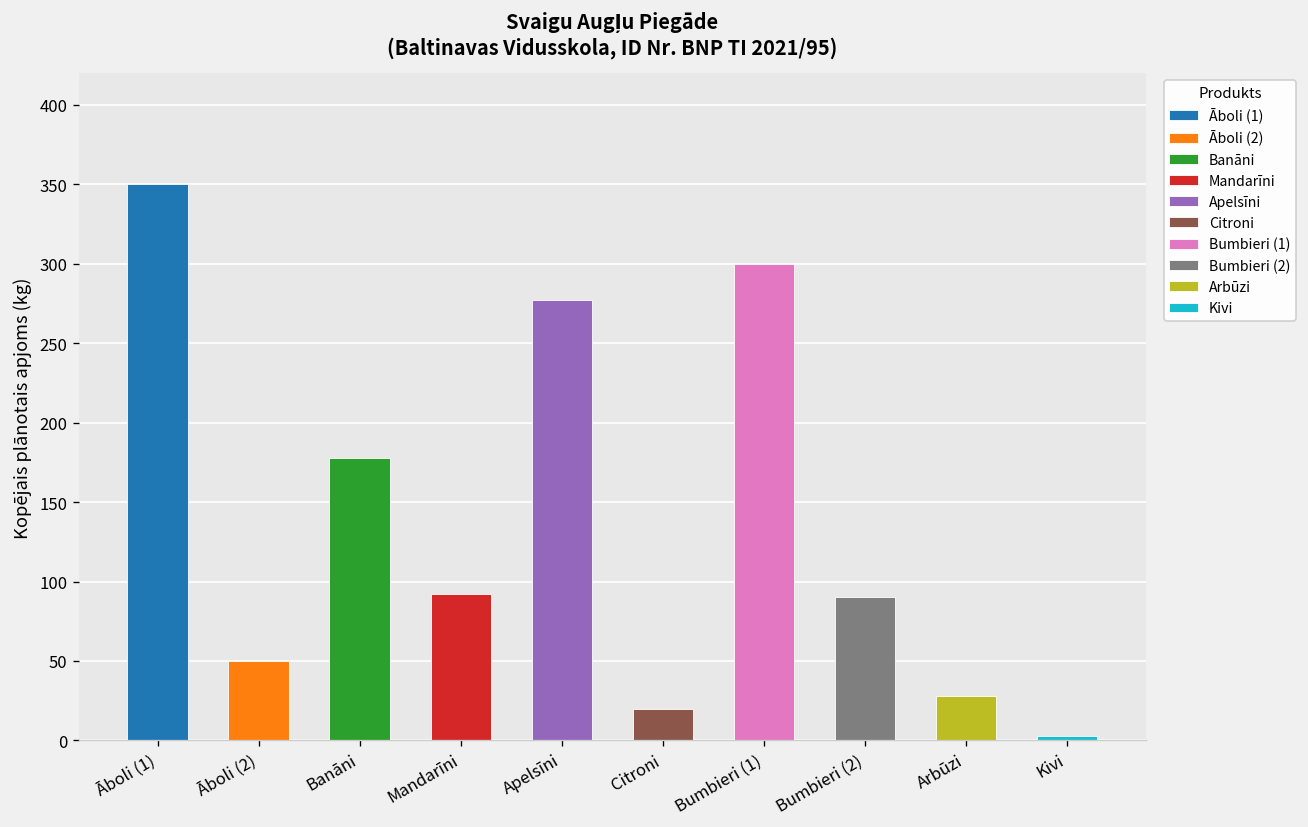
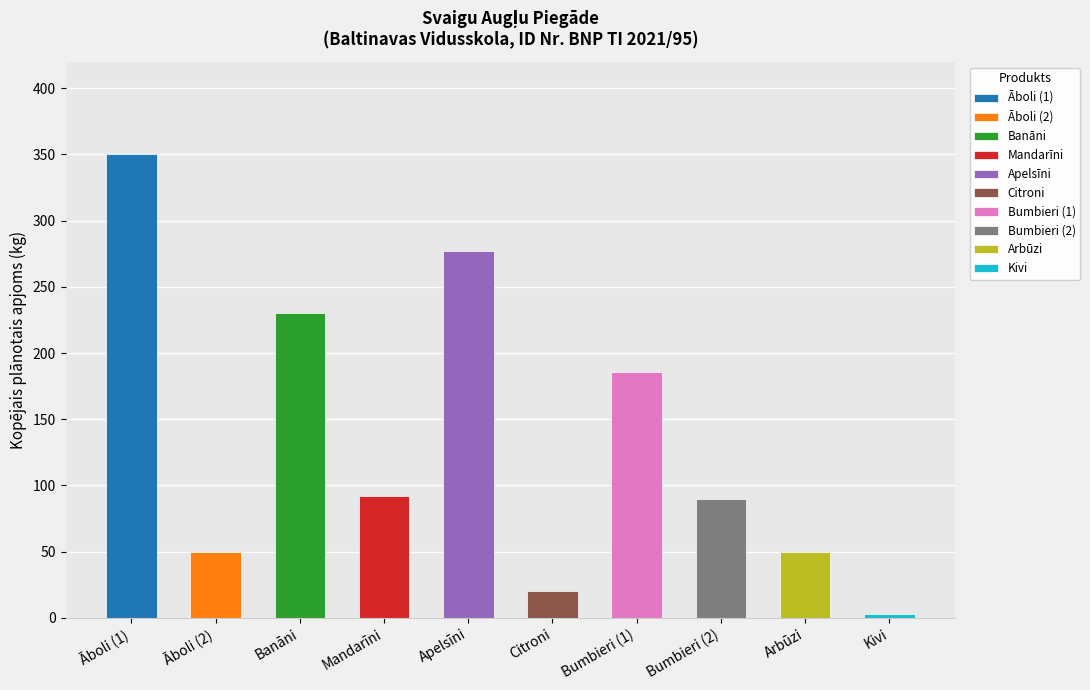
Banāni: 178 -> 230
Bumbieri (1): 300 -> 186
Arbūzi: 28 -> 50
